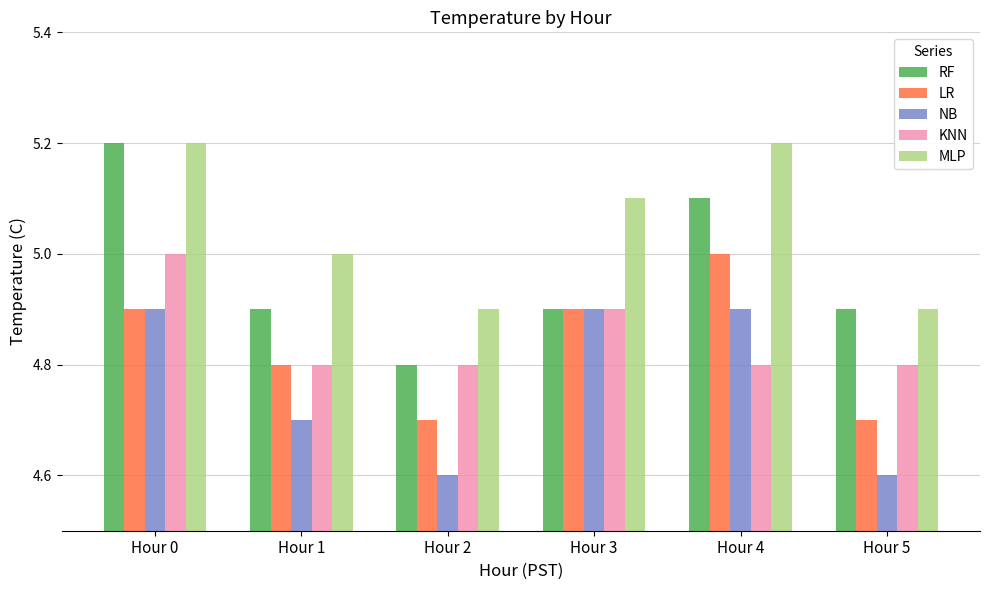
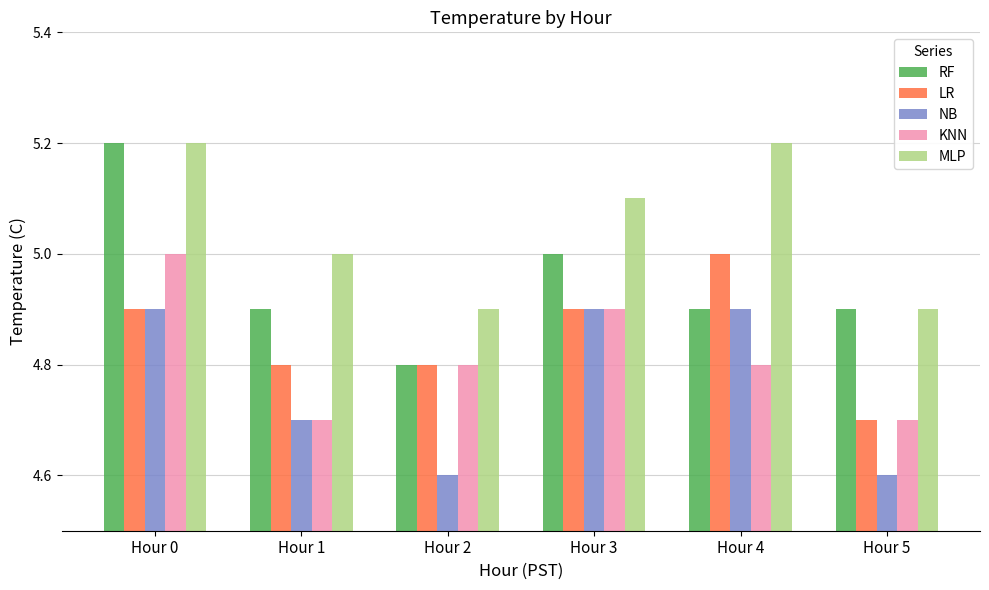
KNN, Hour 1: 4.8 -> 4.7
LR, Hour 2: 4.7 -> 4.8
RF, Hour 3: 4.9 -> 5.0
RF, Hour 4: 5.1 -> 4.9
KNN, Hour 5: 4.8 -> 4.7
